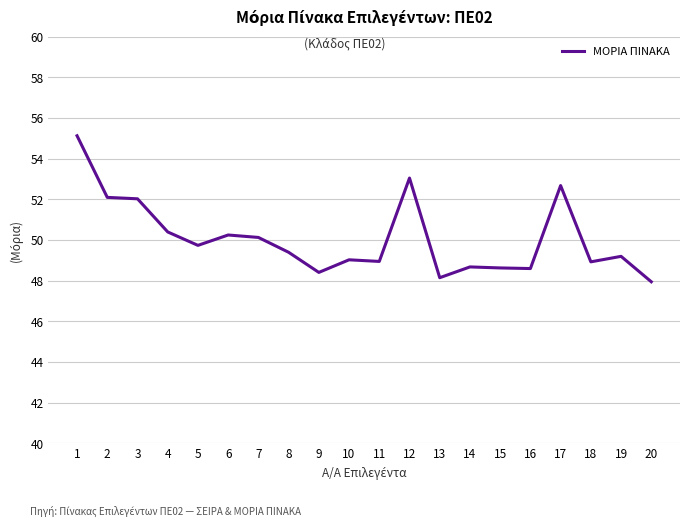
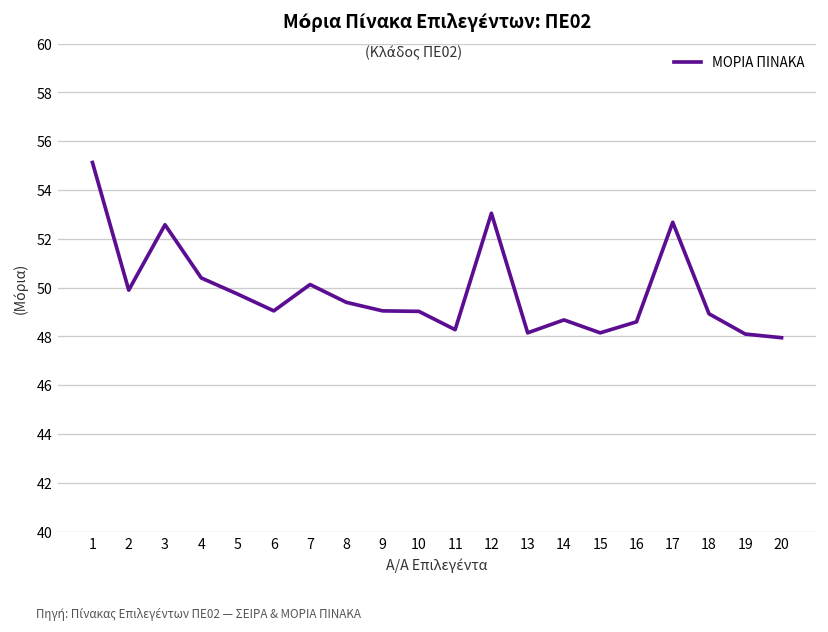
2: 52.1 -> 49.9
3: 52.0 -> 52.6
6: 50.3 -> 49.1
9: 48.4 -> 49.1
11: 49.0 -> 48.3
15: 48.6 -> 48.2
19: 49.2 -> 48.1
